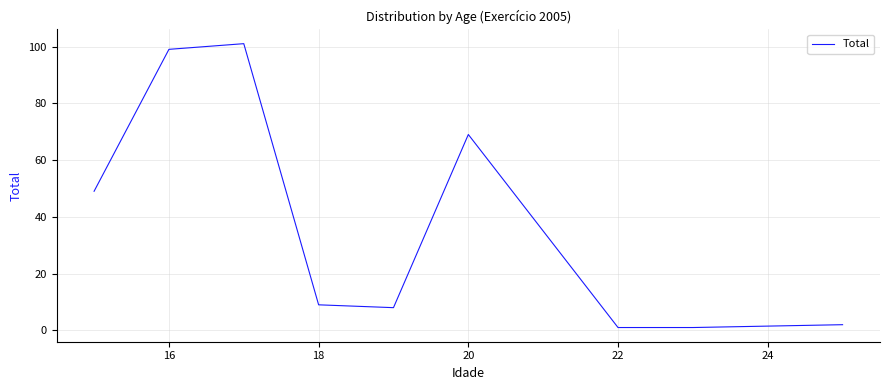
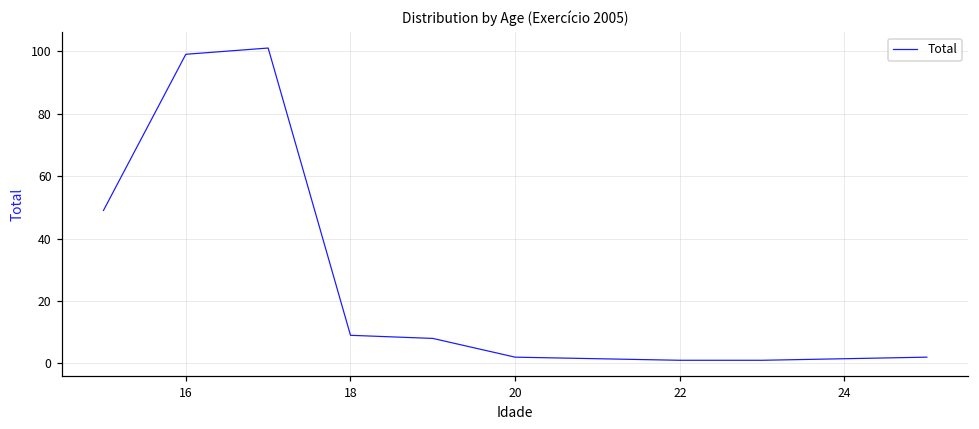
20: 69 -> 2
